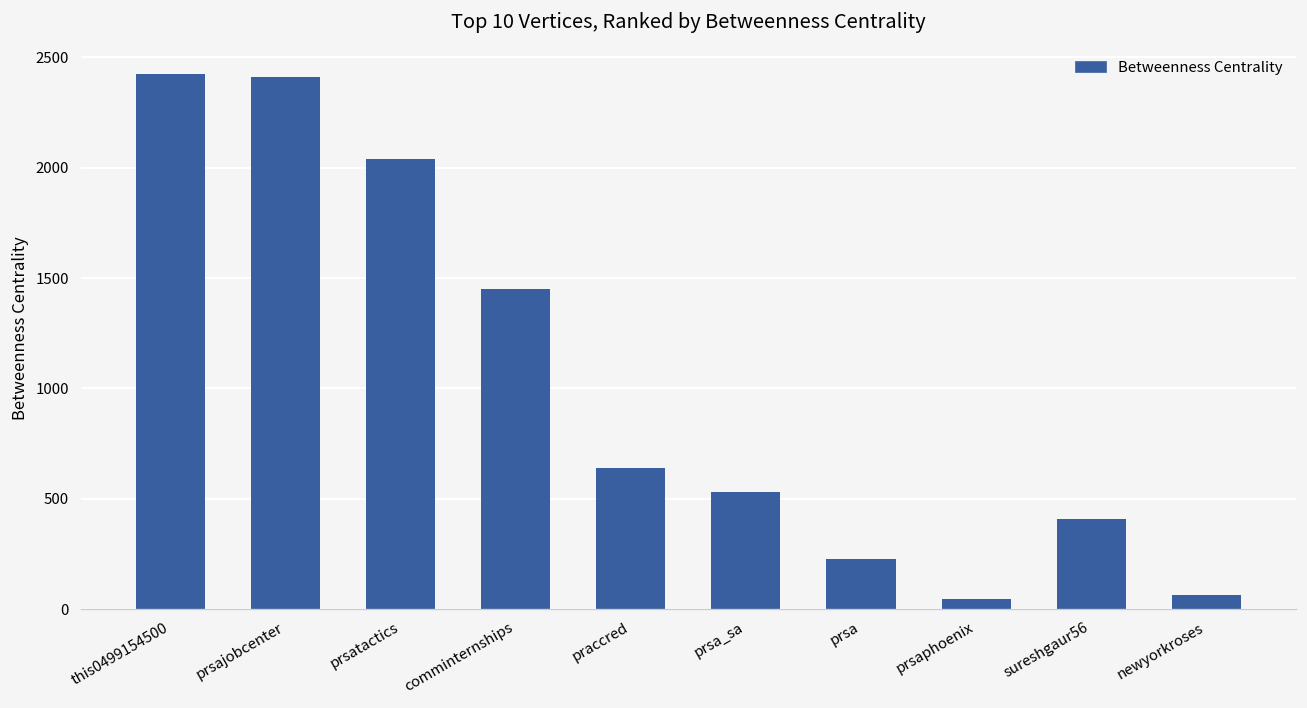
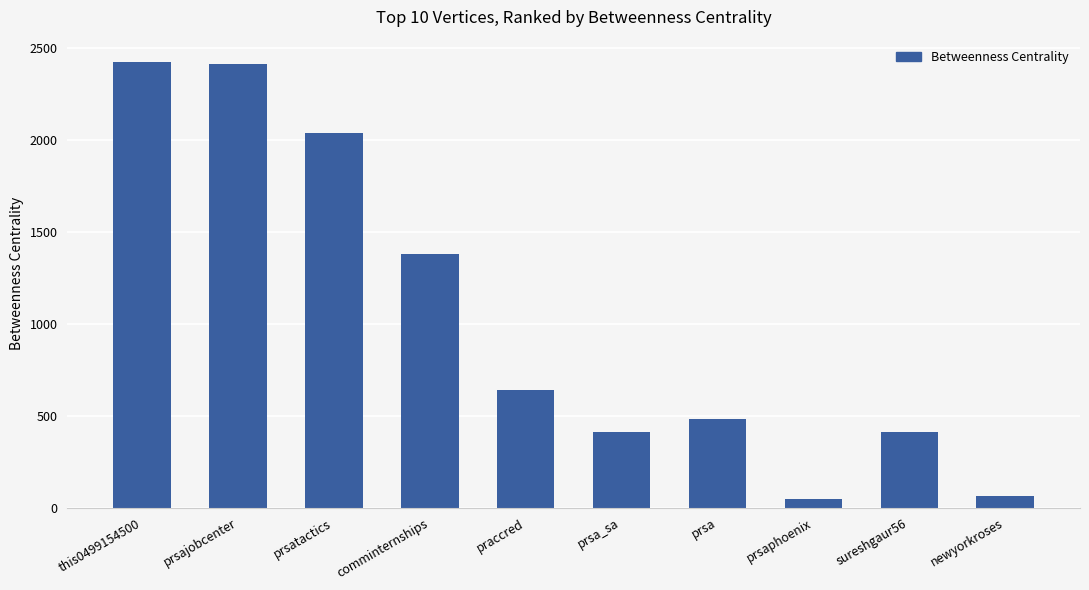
comminternships: 1450 -> 1380
prsa_sa: 530 -> 410
prsa: 230 -> 480
